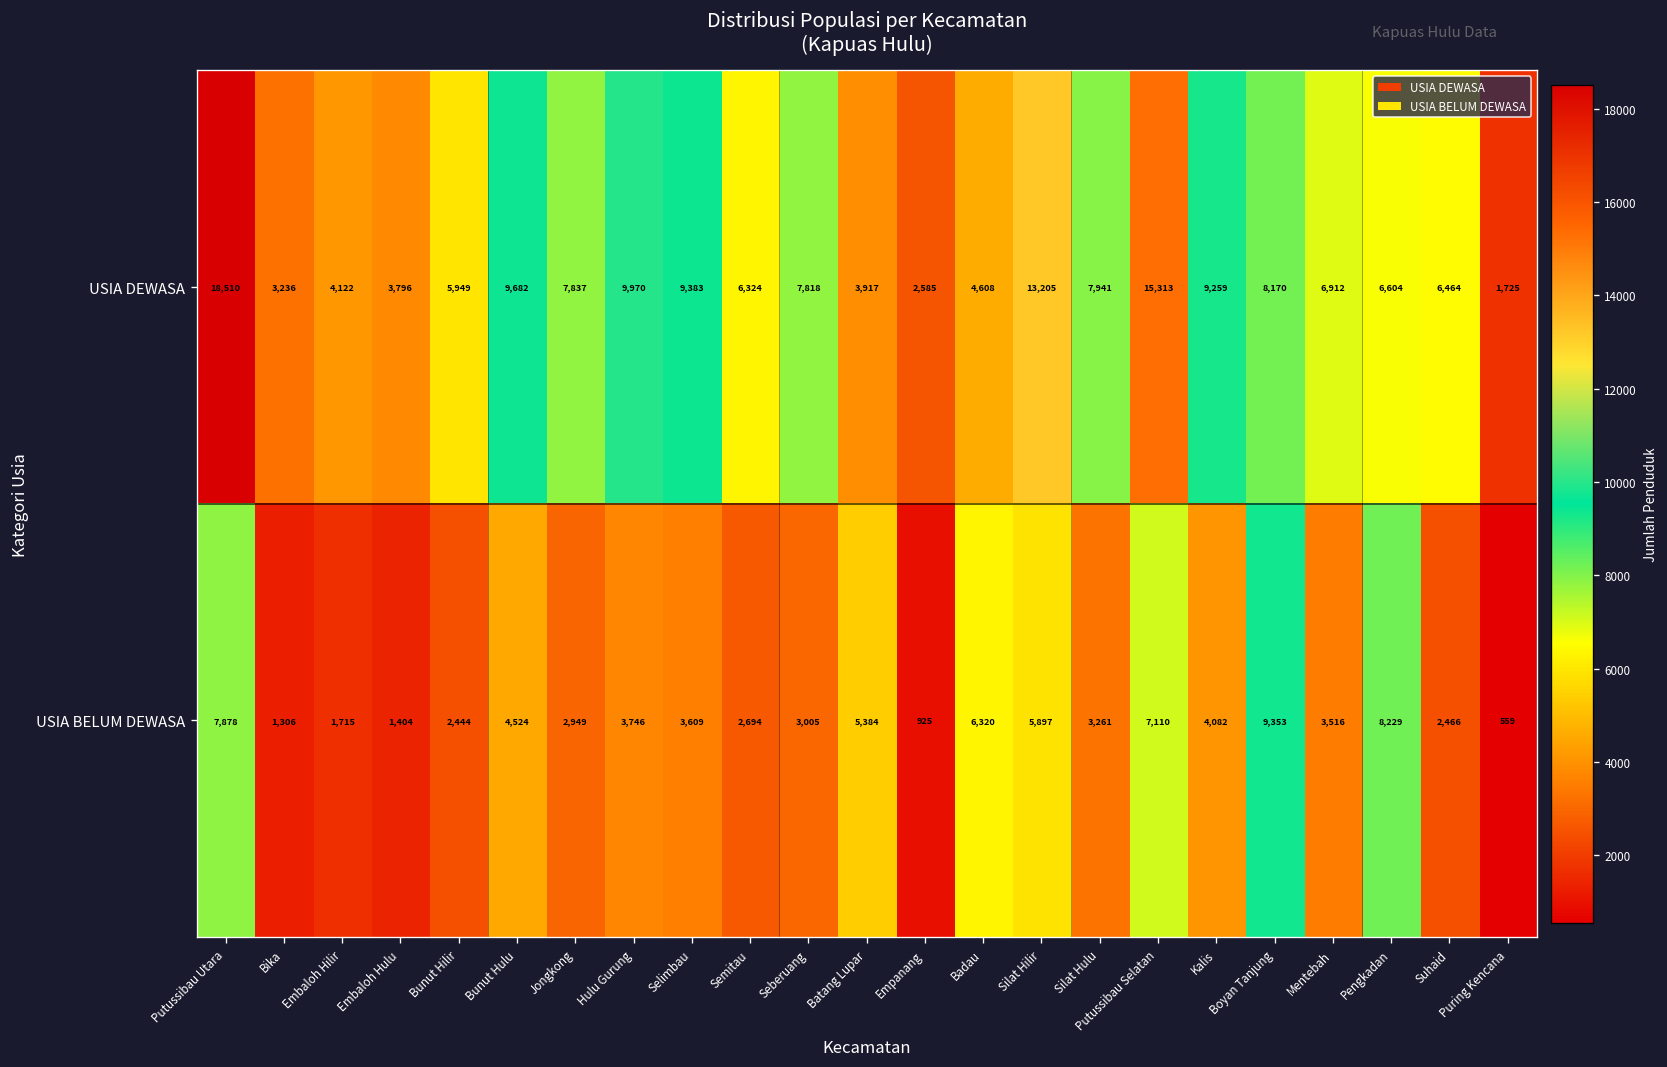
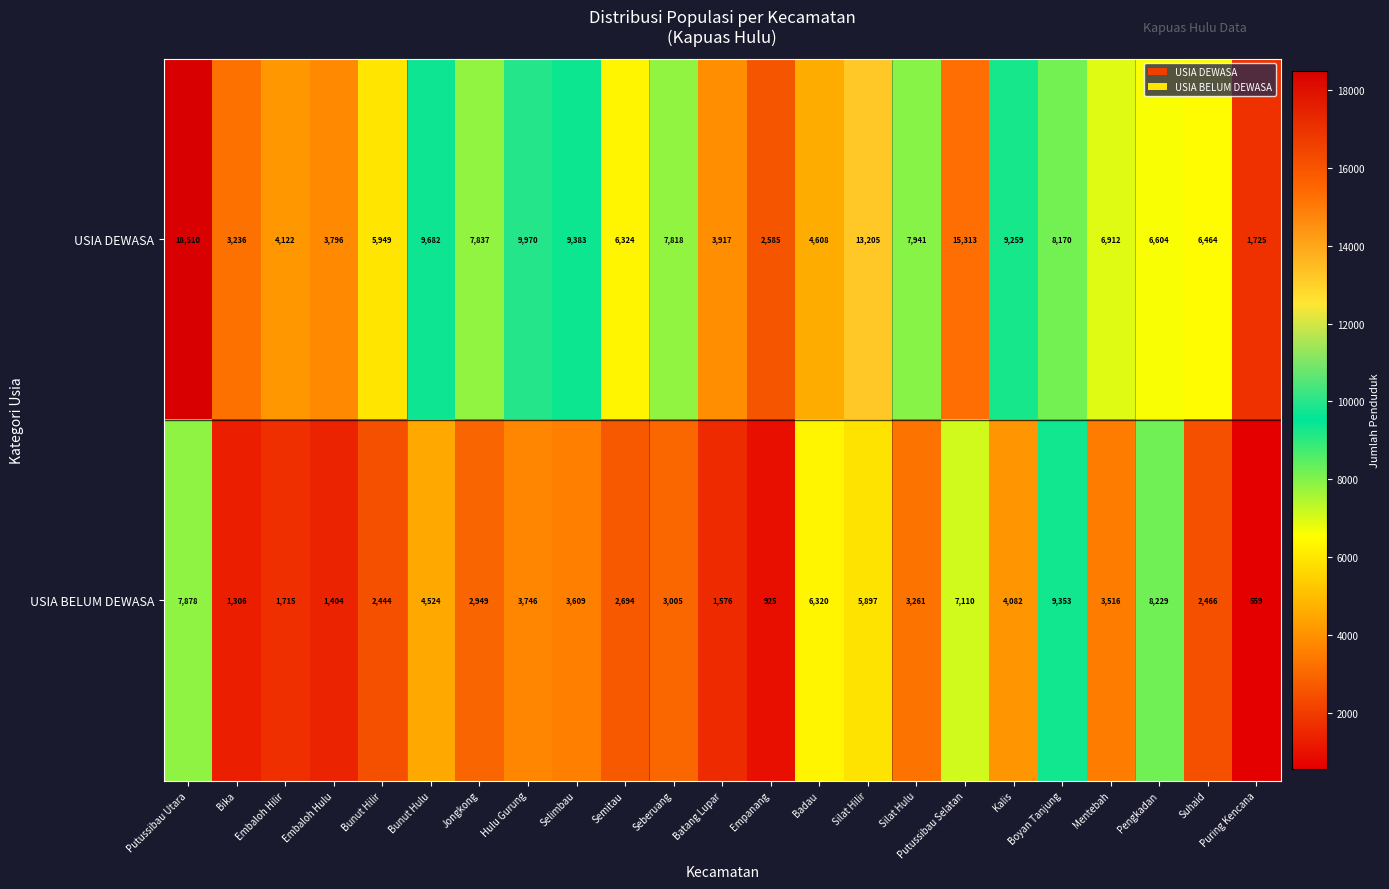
USIA BELUM DEWASA, Batang Lupar: 5,384 -> 1,576
